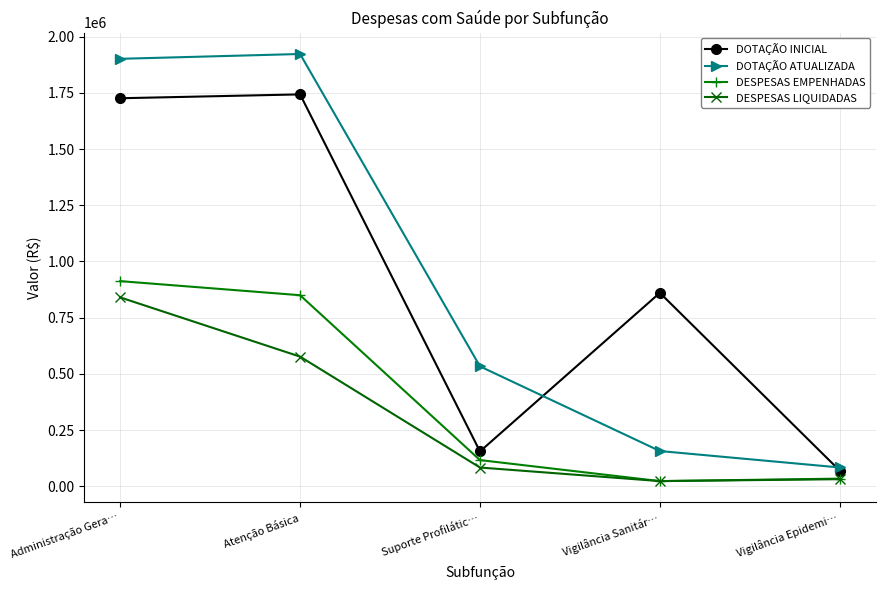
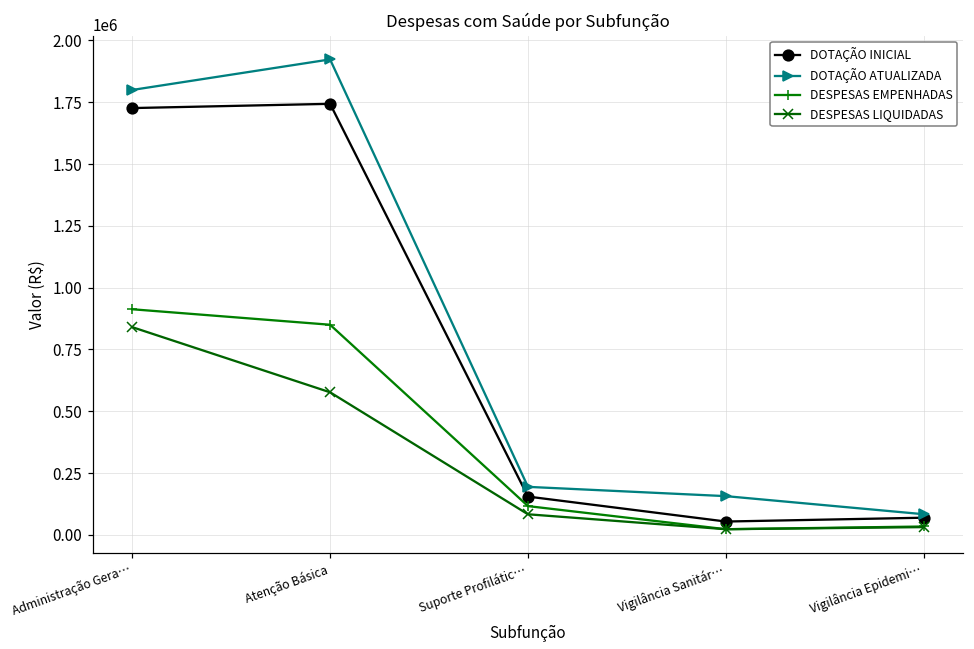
DOTAÇÃO ATUALIZADA, Administração Gera…: 1900000 -> 1800000
DOTAÇÃO ATUALIZADA, Suporte Profilátic…: 530000 -> 190000
DOTAÇÃO INICIAL, Vigilância Sanitár…: 860000 -> 50000
